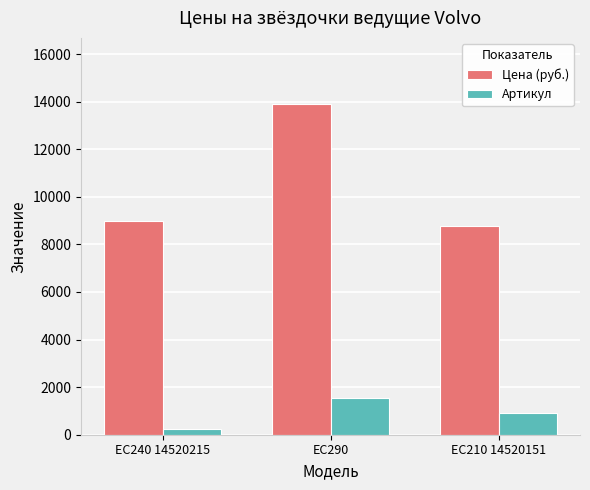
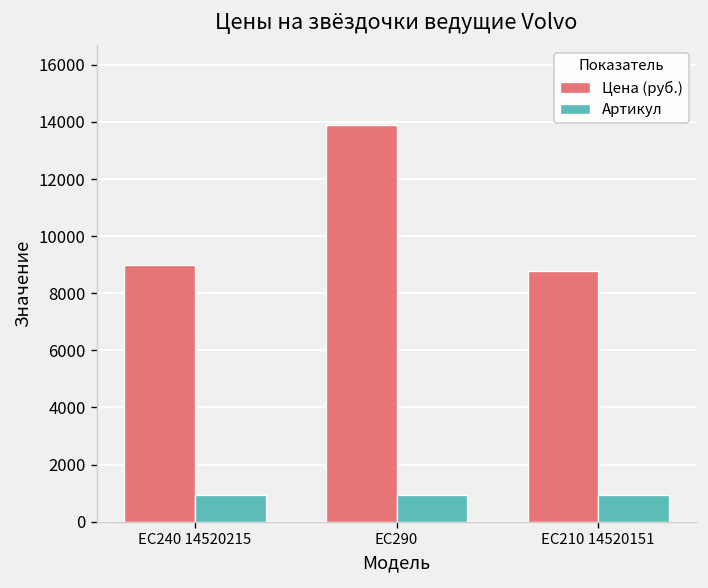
Артикул, EC240 14520215: 200 -> 900
Артикул, EC290: 1500 -> 900
